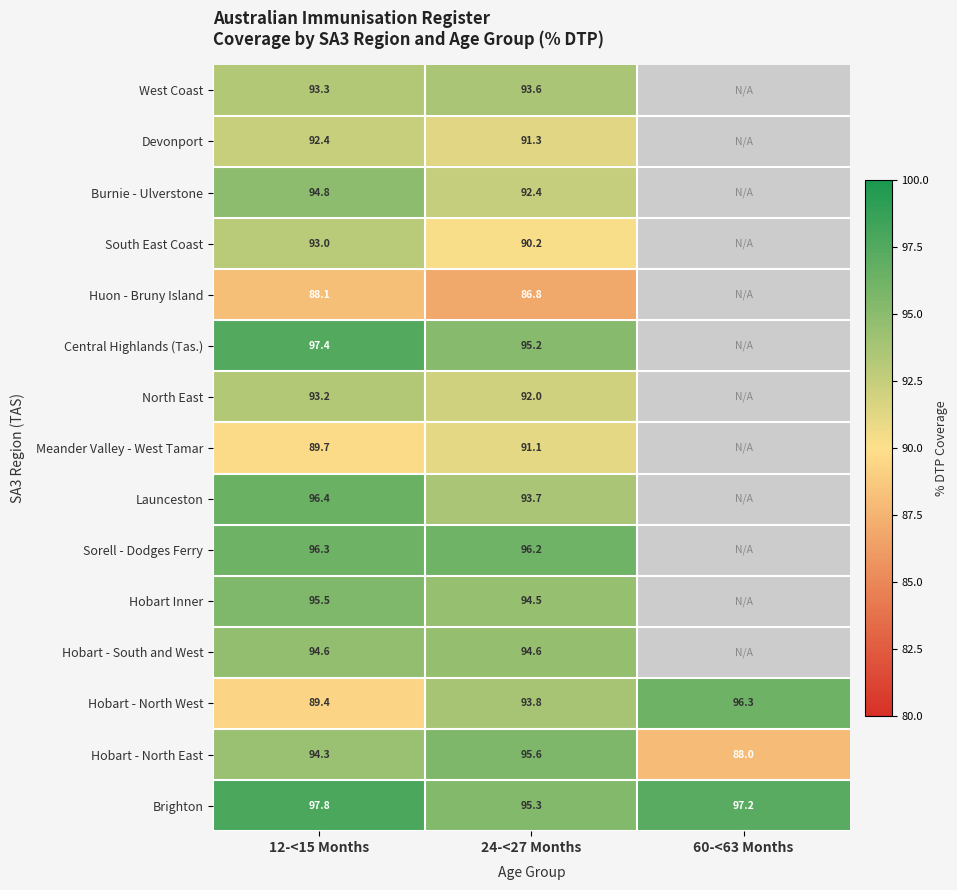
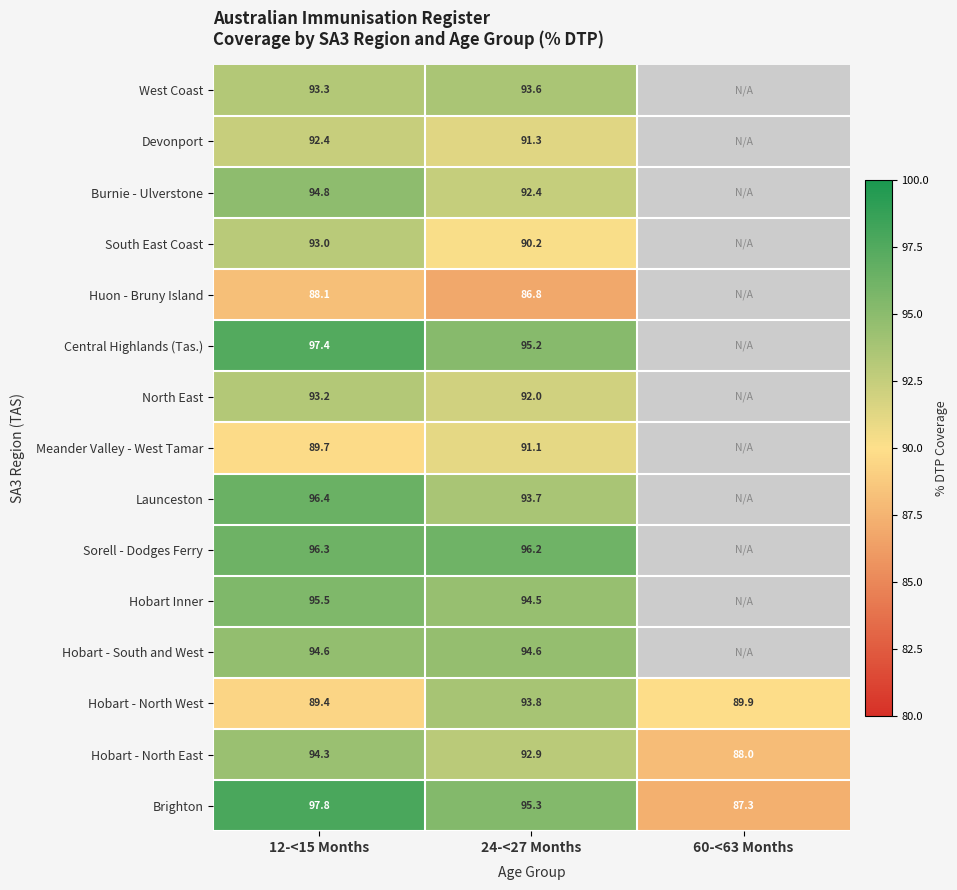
Hobart - North West, 60-<63 Months: 96.3 -> 89.9
Hobart - North East, 24-<27 Months: 95.6 -> 92.9
Brighton, 60-<63 Months: 97.2 -> 87.3
